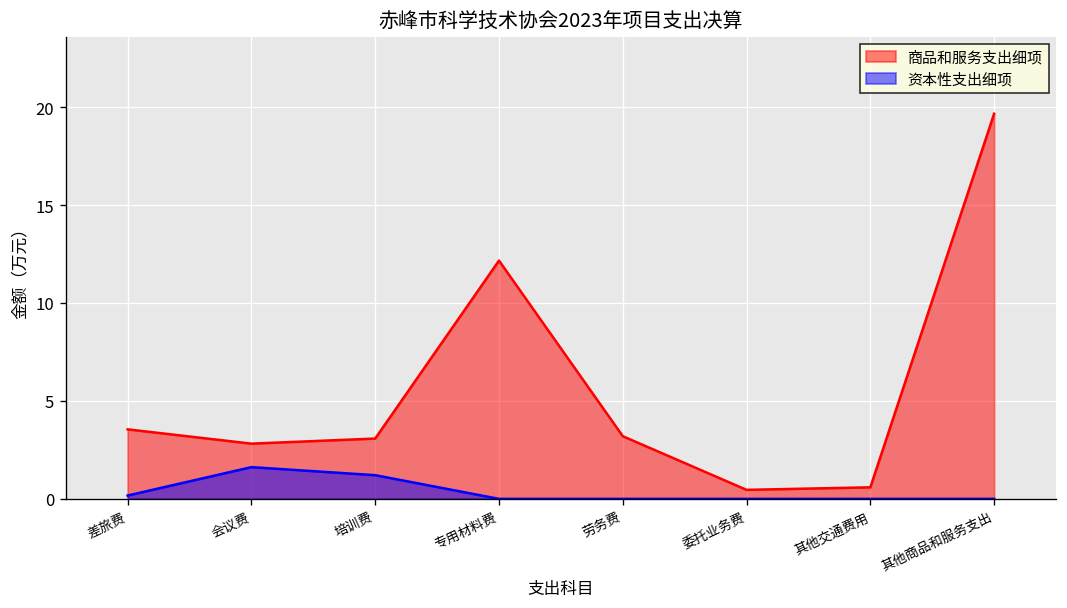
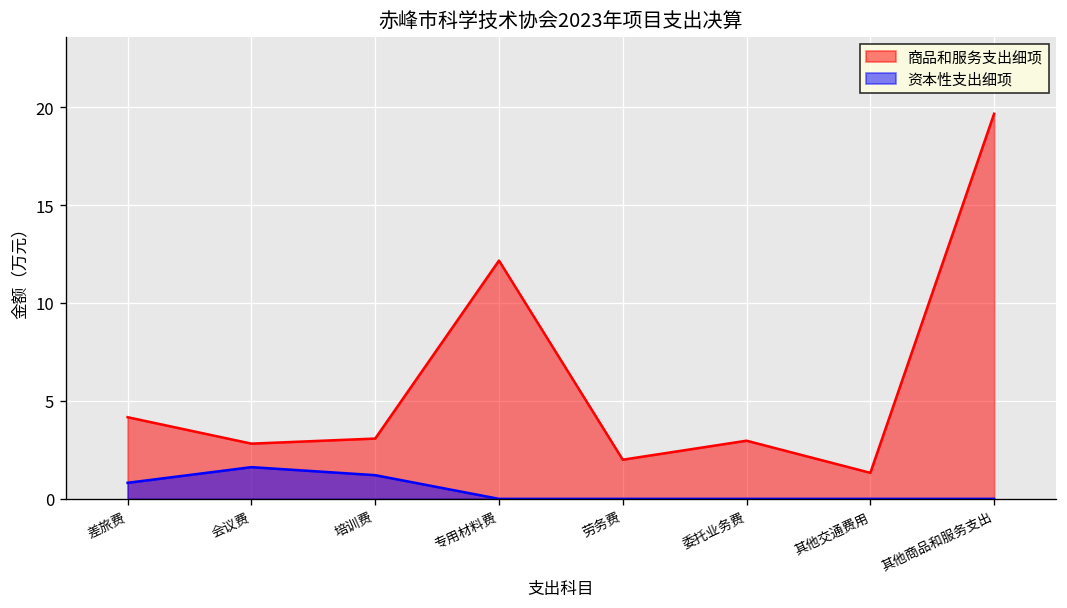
商品和服务支出细项, 差旅费: 3.6 -> 4.2
资本性支出细项, 差旅费: 0.2 -> 0.8
商品和服务支出细项, 劳务费: 3.2 -> 2.0
商品和服务支出细项, 委托业务费: 0.5 -> 3.0
商品和服务支出细项, 其他交通费用: 0.6 -> 1.3
